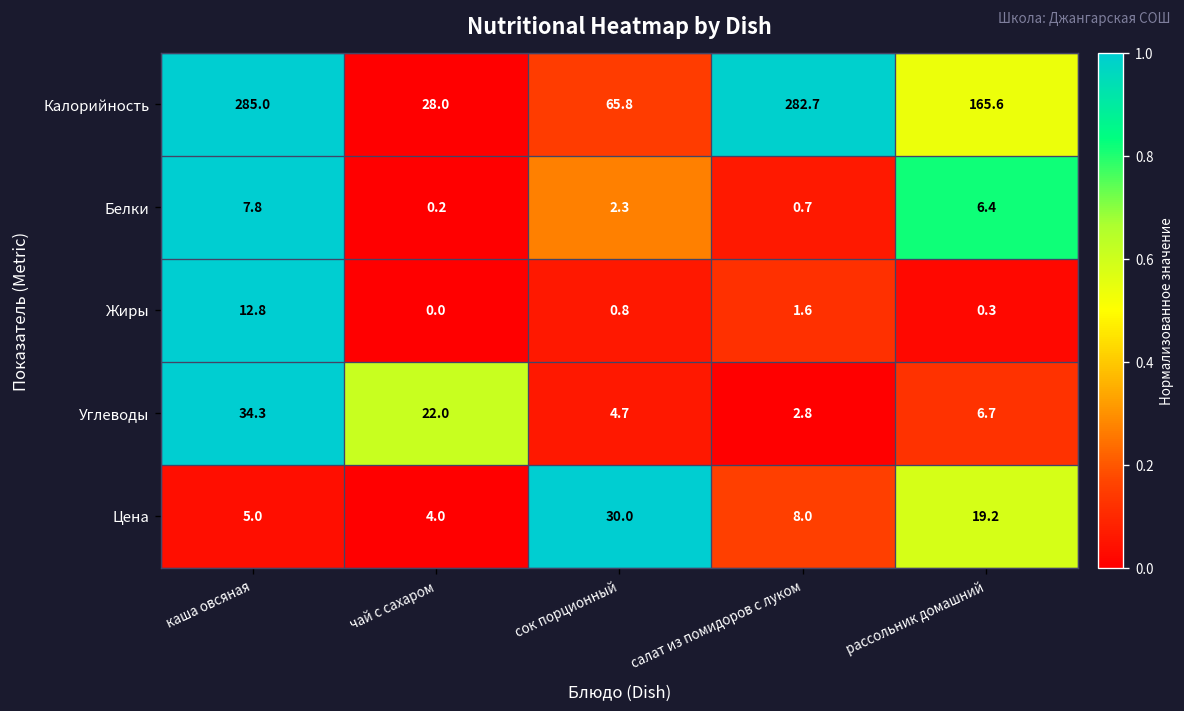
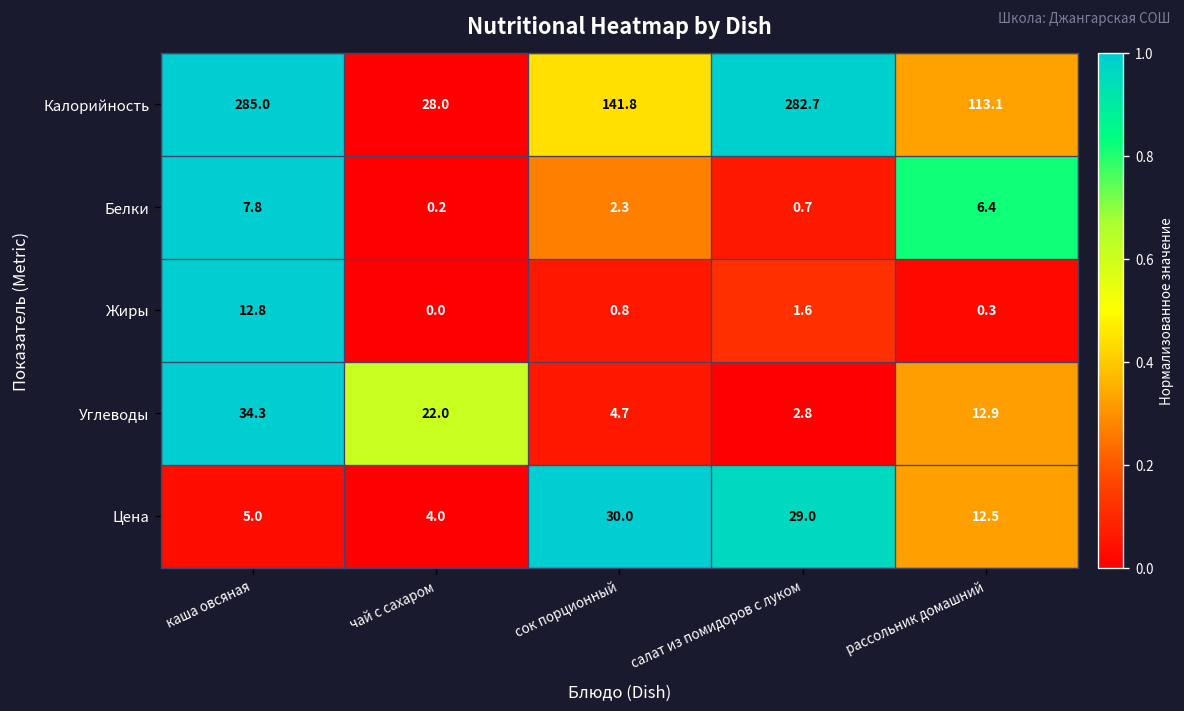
Калорийность, сок порционный: 65.8 -> 141.8
Калорийность, рассольник домашний: 165.6 -> 113.1
Углеводы, рассольник домашний: 6.7 -> 12.9
Цена, салат из помидоров с луком: 8.0 -> 29.0
Цена, рассольник домашний: 19.2 -> 12.5
